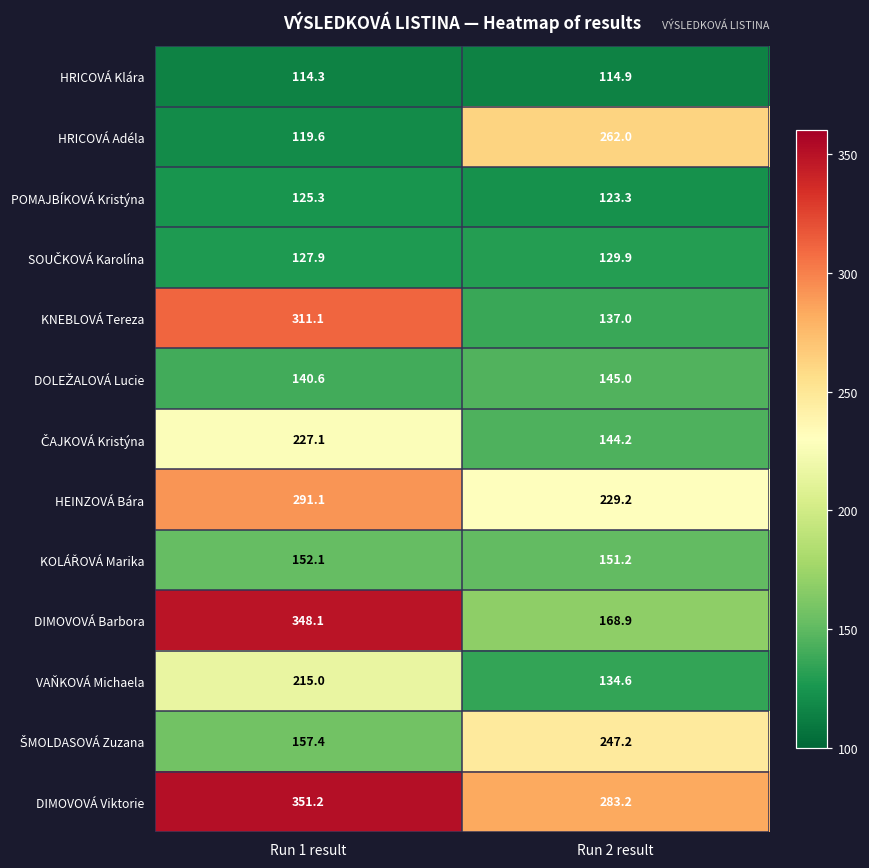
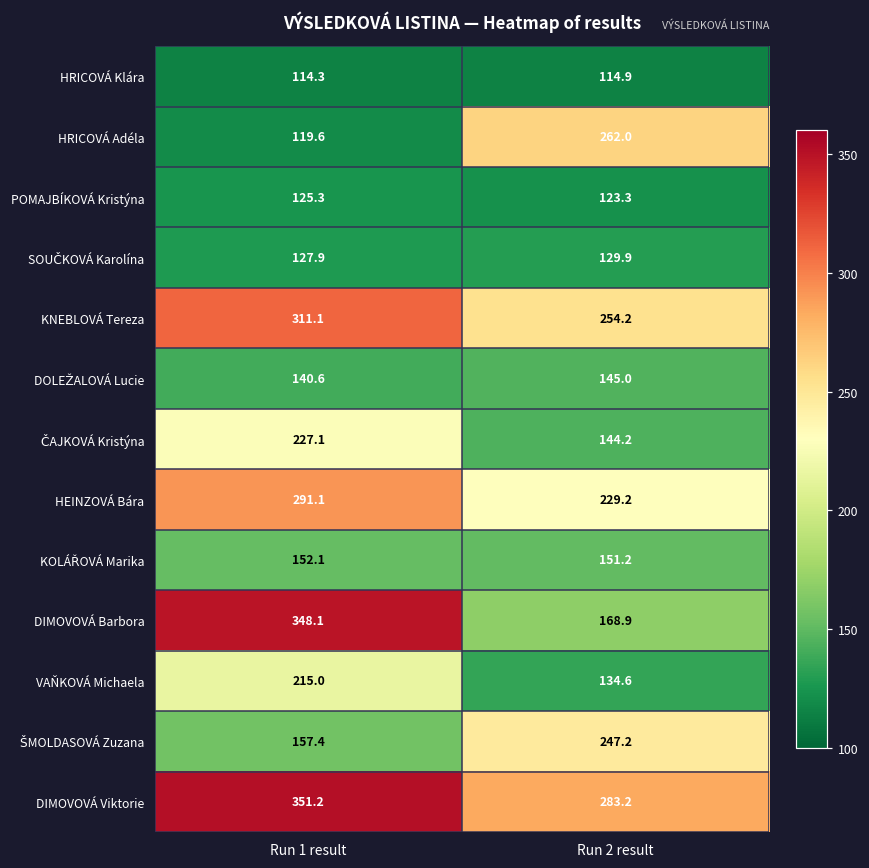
KNEBLOVÁ Tereza, Run 2 result: 137.0 -> 254.2
